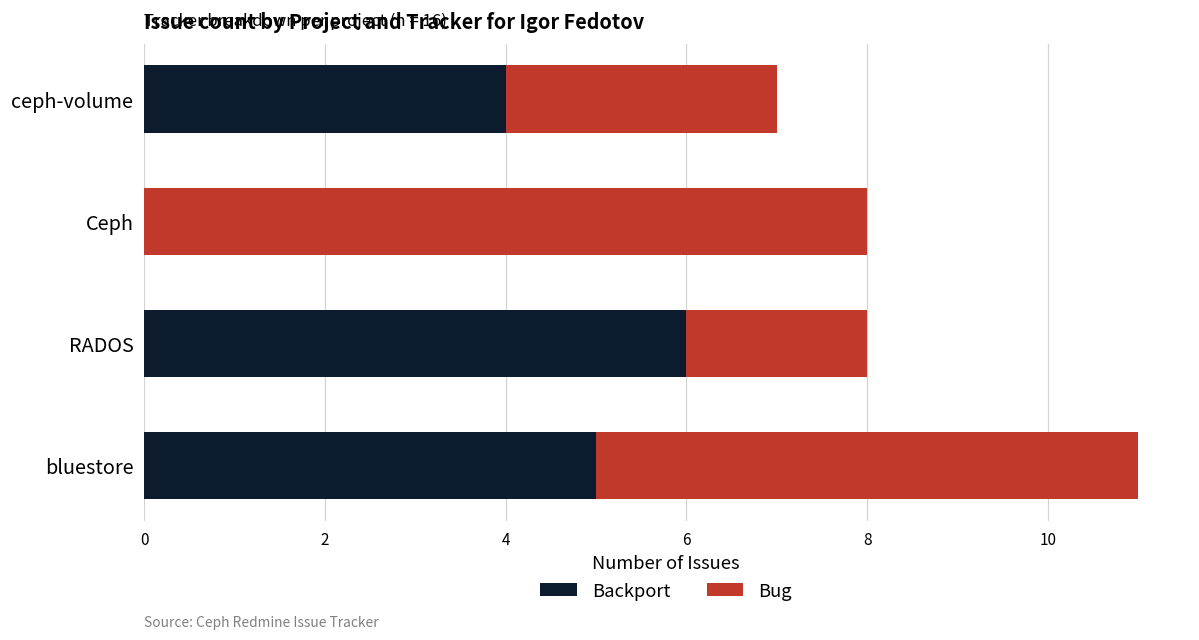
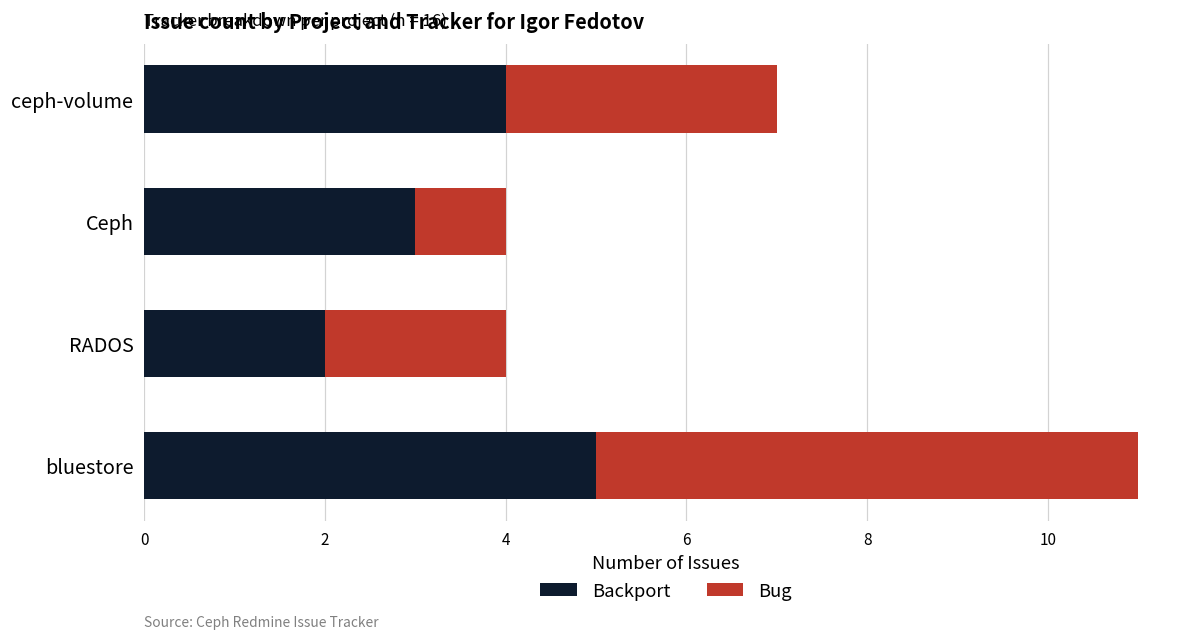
Backport, Ceph: 0 -> 3
Bug, Ceph: 8 -> 1
Backport, RADOS: 6 -> 2
